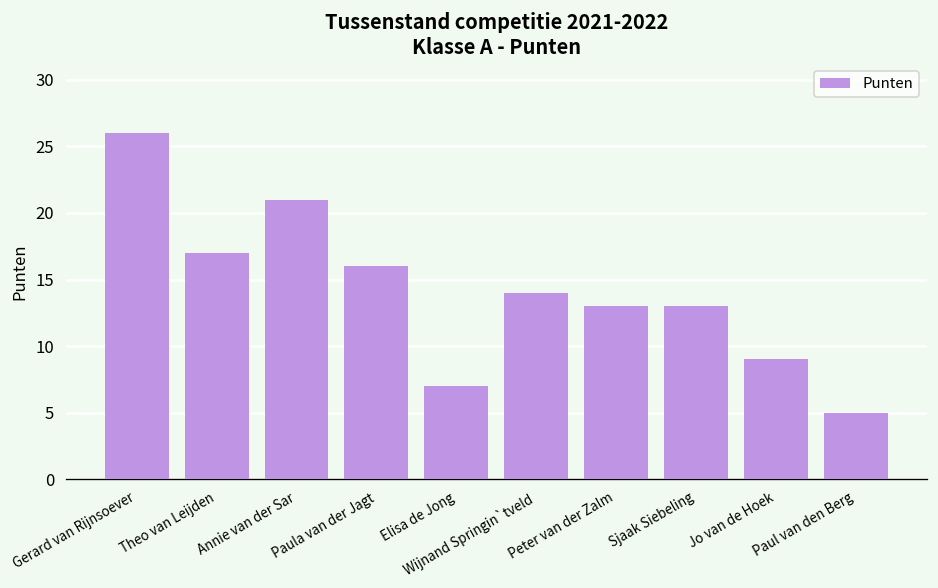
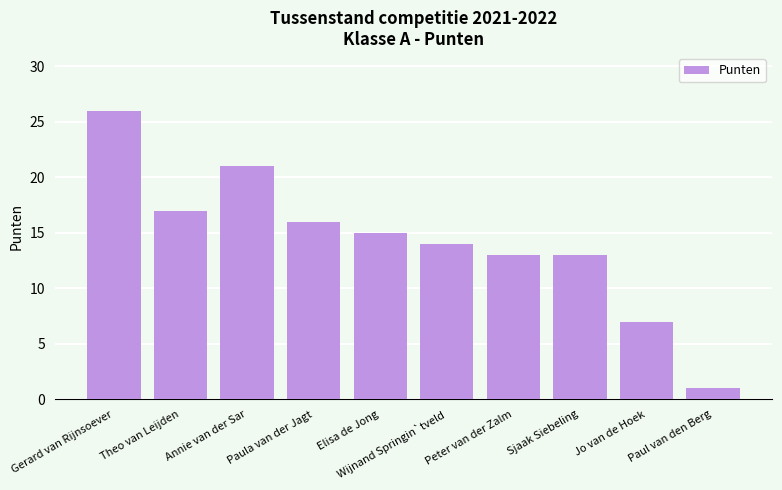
Elisa de Jong: 7 -> 15
Jo van de Hoek: 9 -> 7
Paul van den Berg: 5 -> 1
